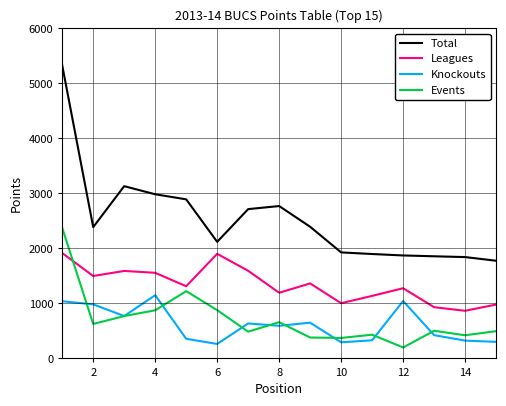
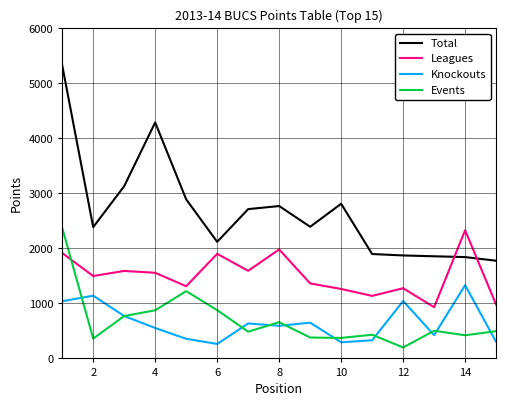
Knockouts, 2: 1000 -> 1100
Events, 2: 600 -> 400
Total, 4: 3000 -> 4300
Knockouts, 4: 1100 -> 600
Leagues, 8: 1200 -> 2000
Total, 10: 1900 -> 2800
Leagues, 10: 1000 -> 1300
Leagues, 14: 900 -> 2300
Knockouts, 14: 300 -> 1300
